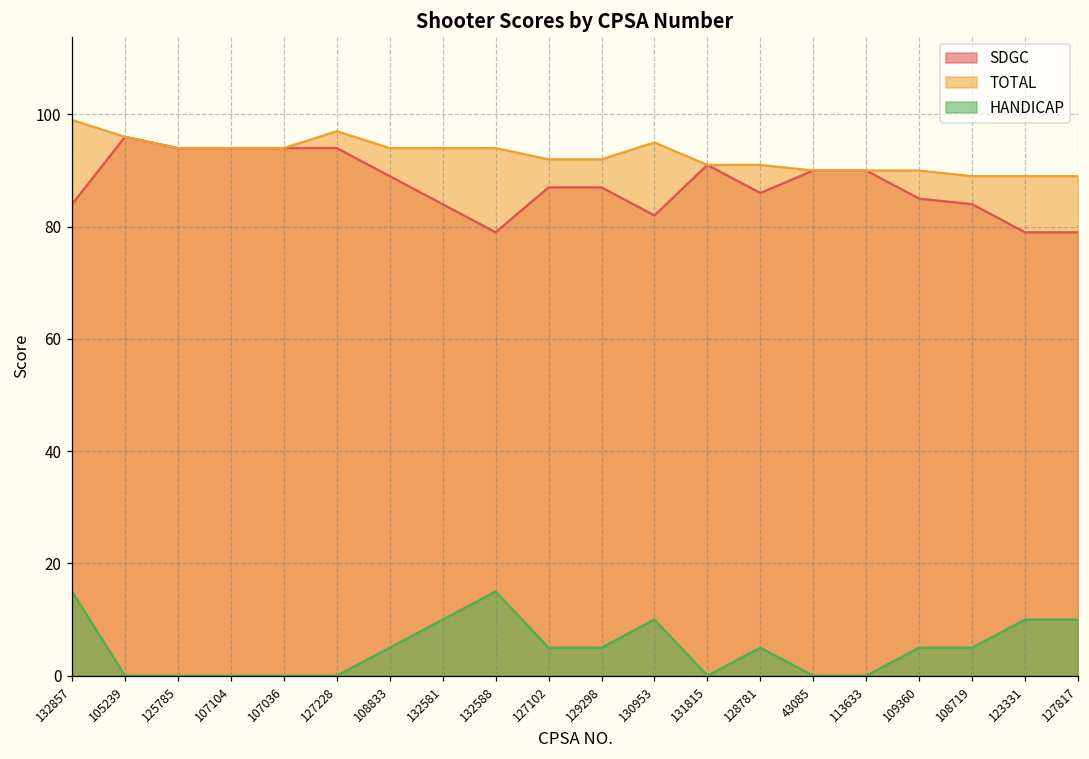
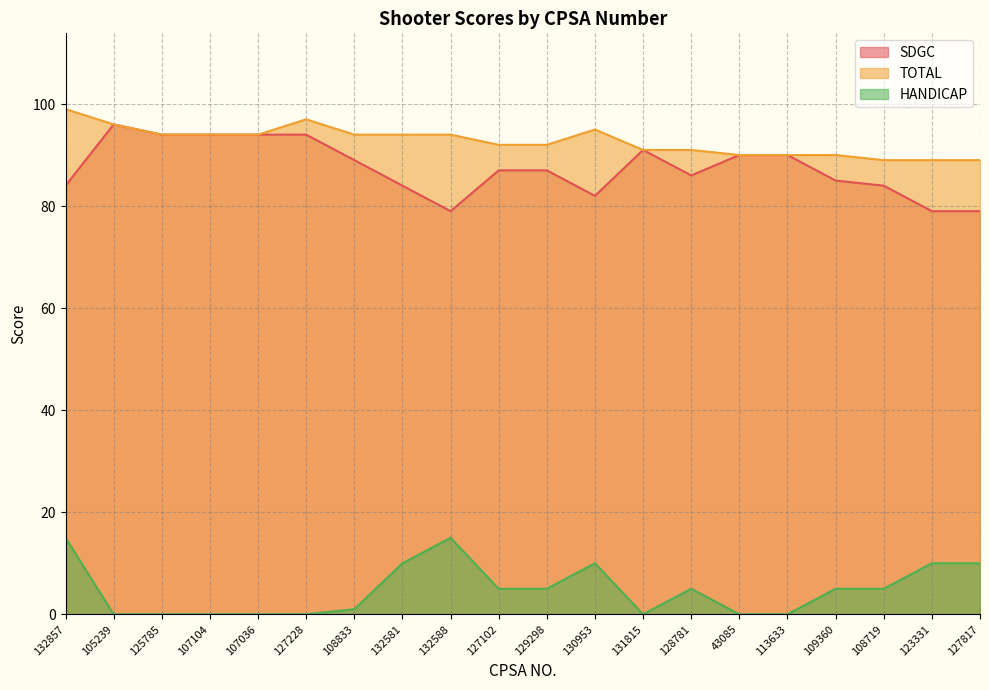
HANDICAP, 108833: 5 -> 1
